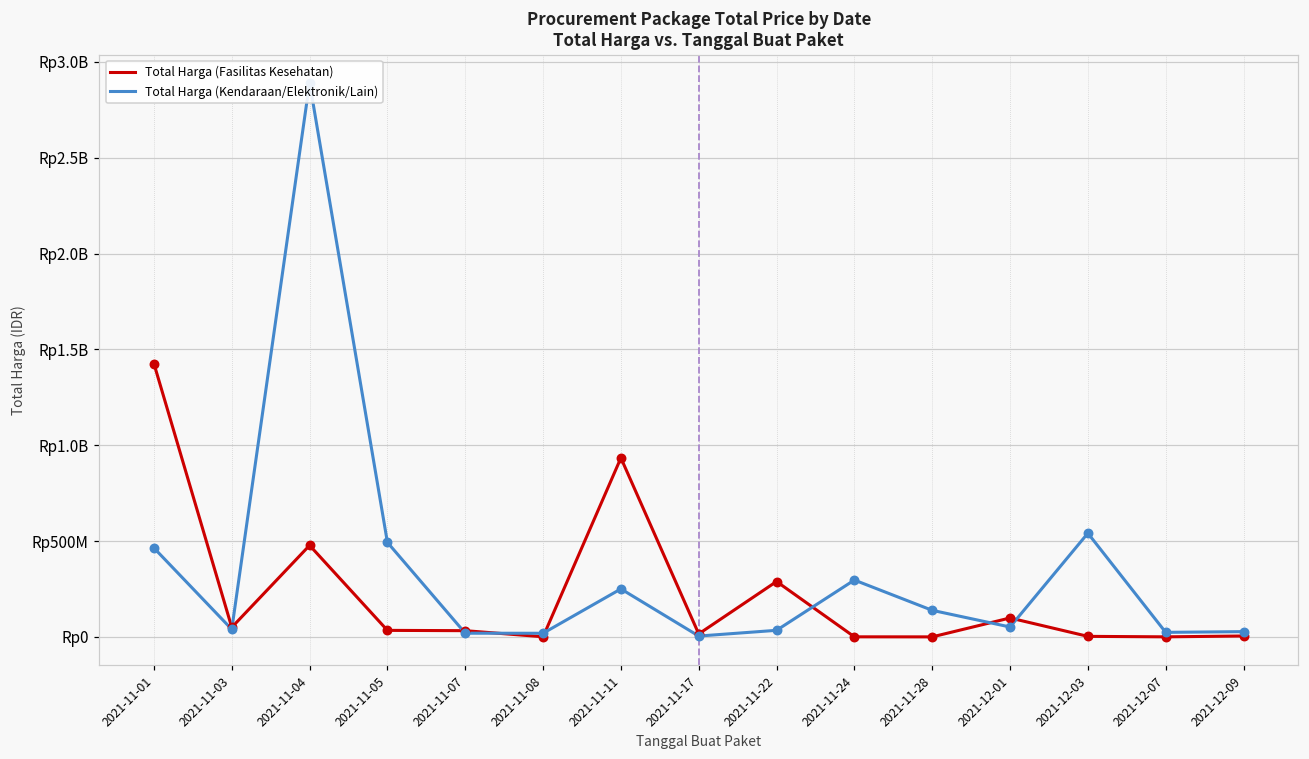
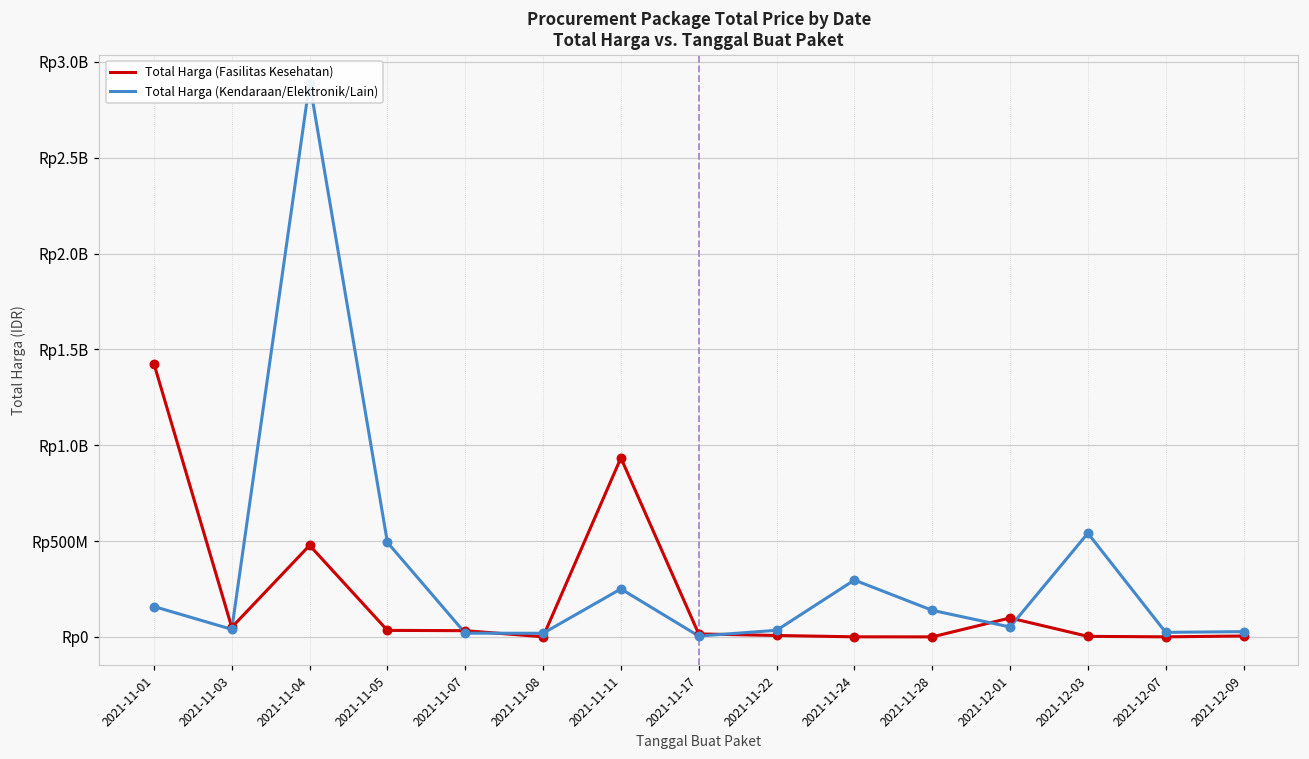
Total Harga (Kendaraan/Elektronik/Lain), 2021-11-01: Rp460000000 -> Rp160000000
Total Harga (Fasilitas Kesehatan), 2021-11-22: Rp290000000 -> Rp10000000
